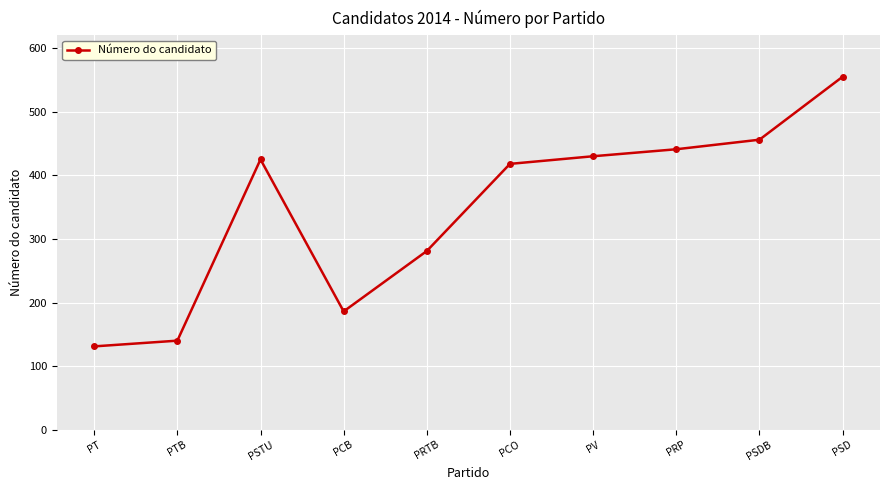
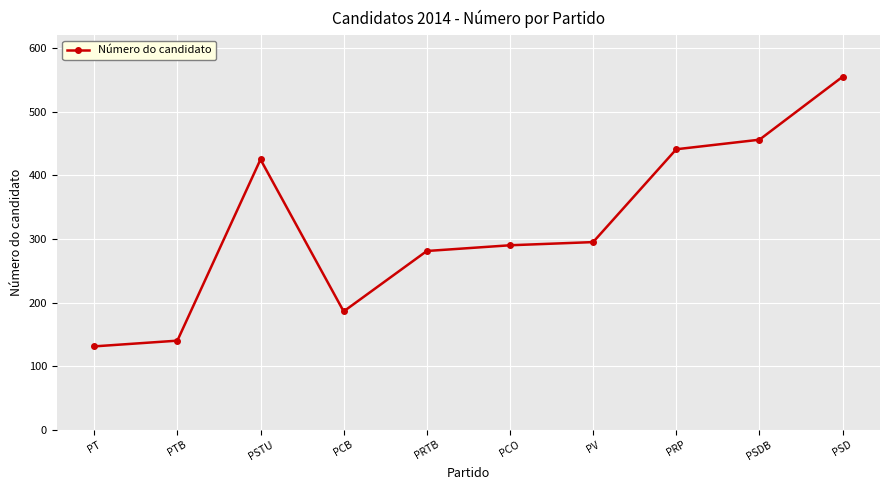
PCO: 420 -> 290
PV: 430 -> 300
